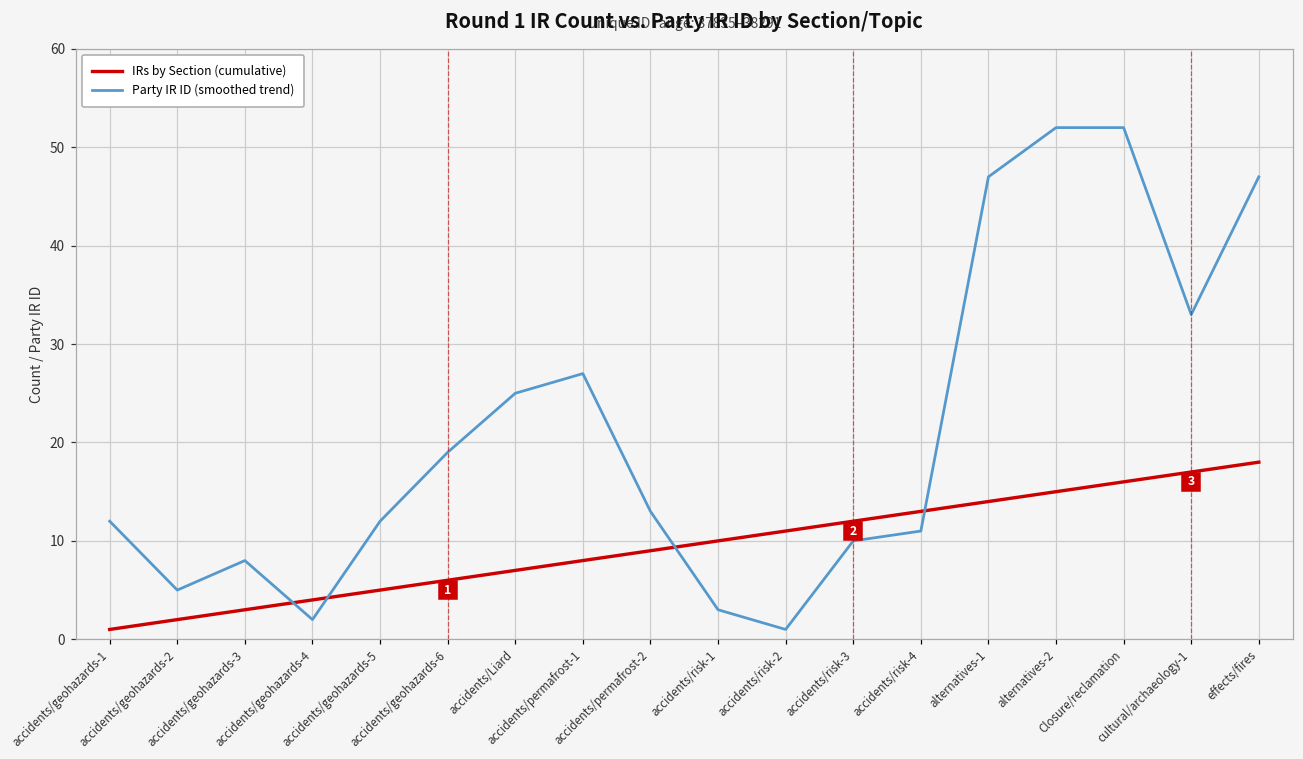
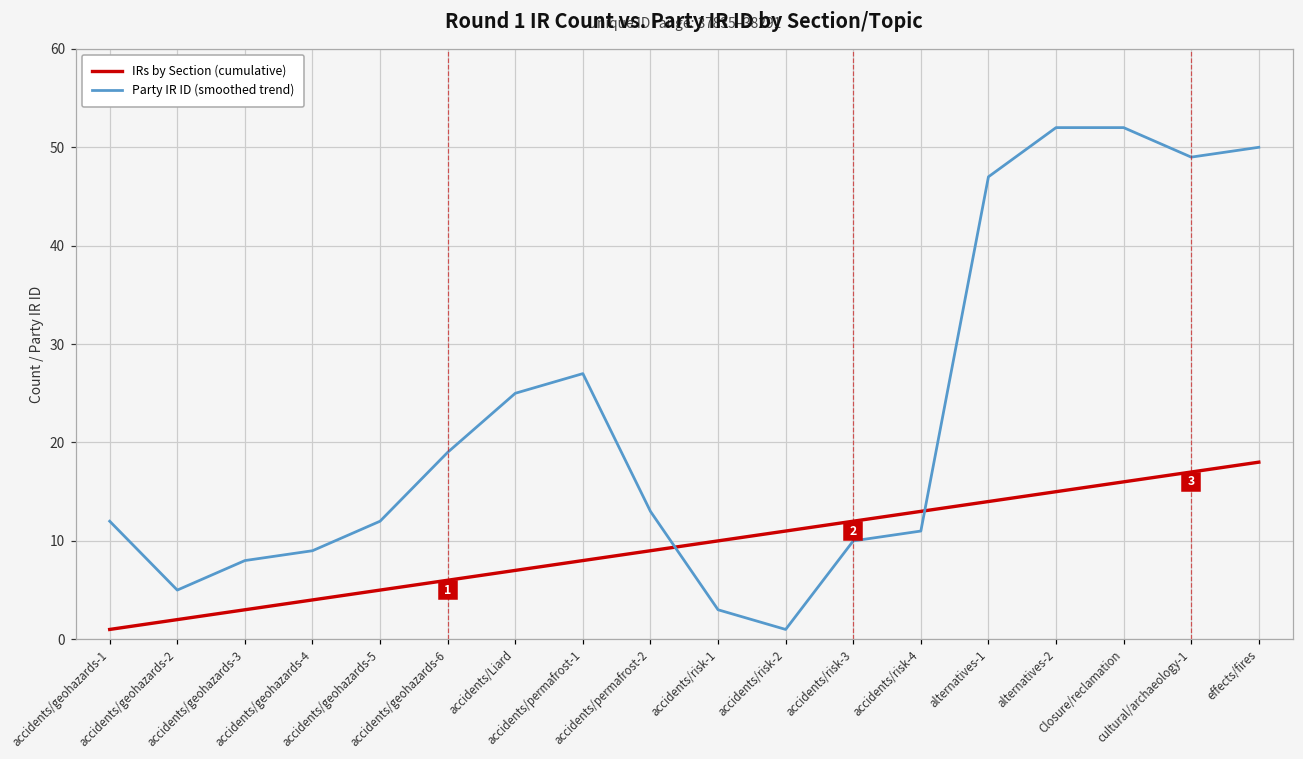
Party IR ID (smoothed trend), accidents/geohazards-4: 2 -> 9
Party IR ID (smoothed trend), cultural/archaeology-1: 33 -> 49
Party IR ID (smoothed trend), effects/fires: 47 -> 50
